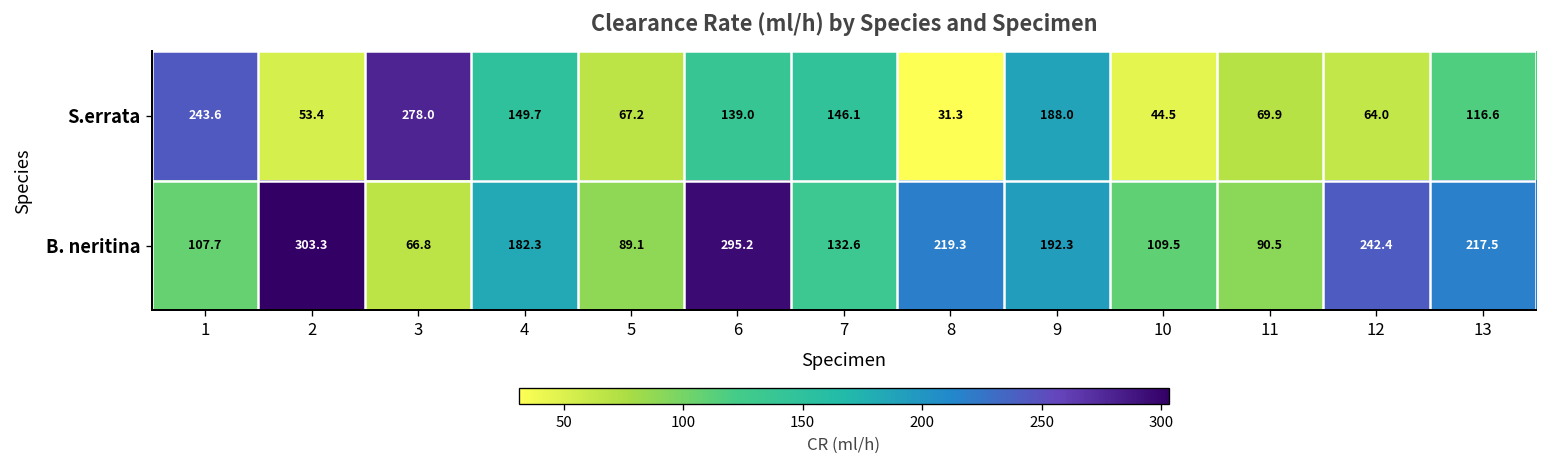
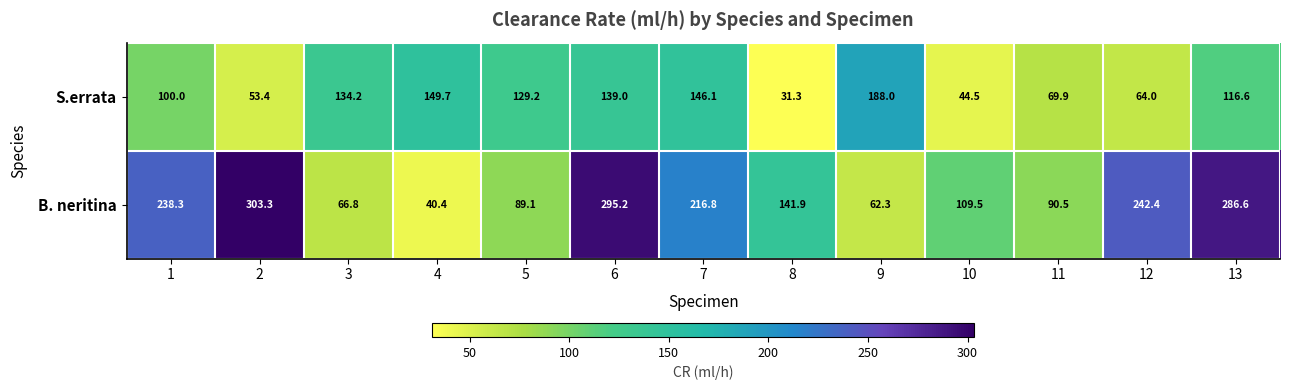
S.errata, 1: 243.6 -> 100.0
S.errata, 3: 278.0 -> 134.2
S.errata, 5: 67.2 -> 129.2
B. neritina, 1: 107.7 -> 238.3
B. neritina, 4: 182.3 -> 40.4
B. neritina, 7: 132.6 -> 216.8
B. neritina, 8: 219.3 -> 141.9
B. neritina, 9: 192.3 -> 62.3
B. neritina, 13: 217.5 -> 286.6
